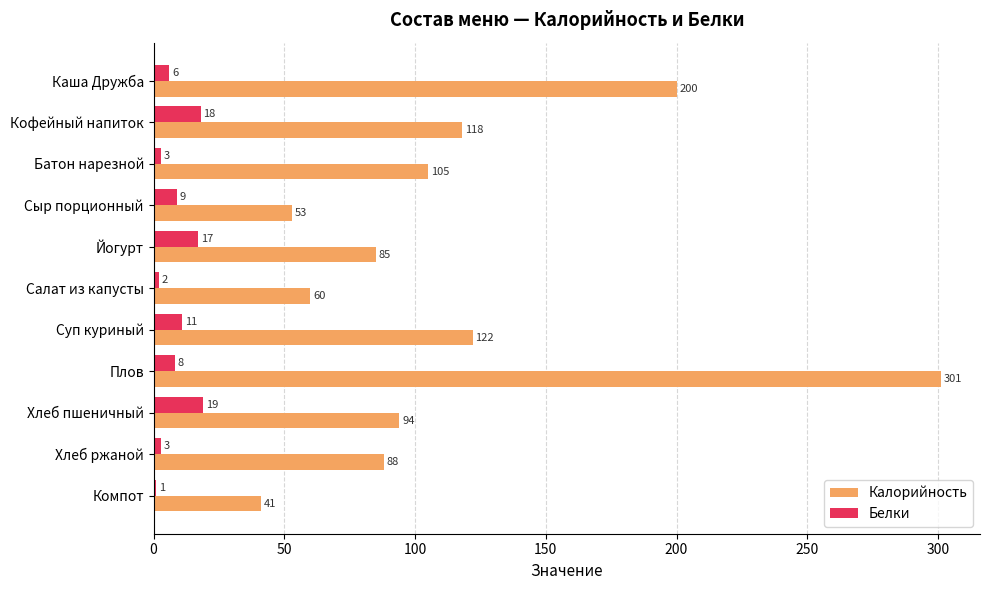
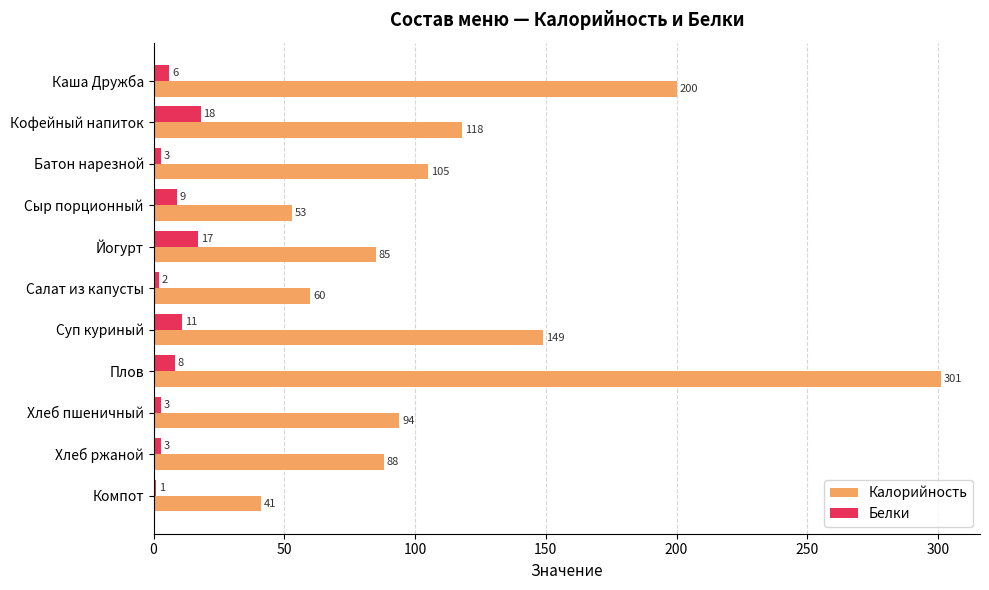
Калорийность, Суп куриный: 122 -> 149
Белки, Хлеб пшеничный: 19 -> 3
